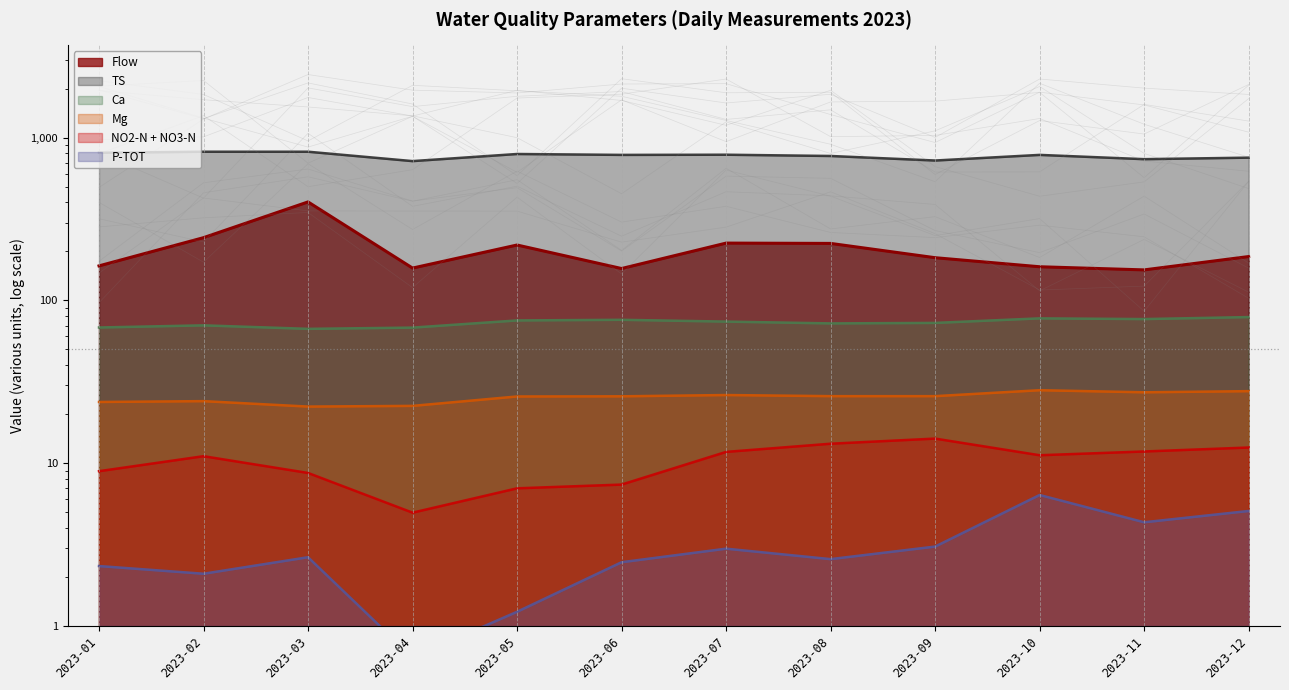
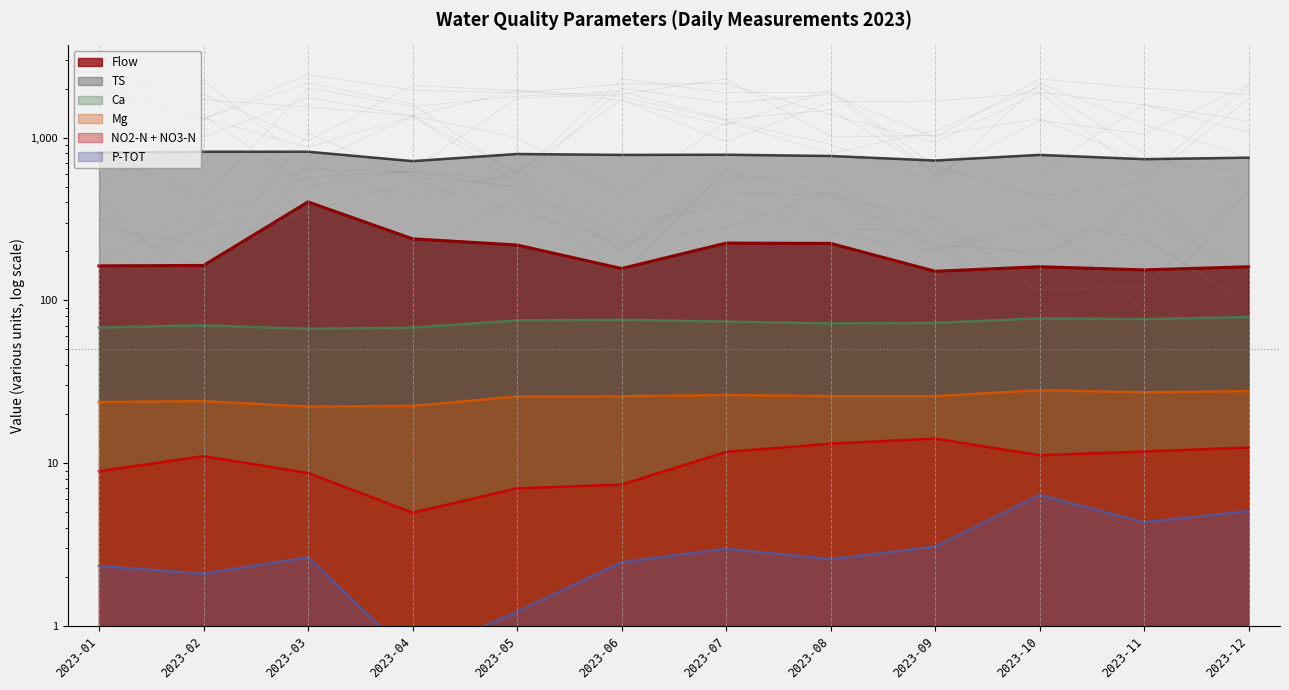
Flow, 2023-02: 240 -> 160
Flow, 2023-04: 160 -> 240
Flow, 2023-09: 180 -> 150
Flow, 2023-12: 190 -> 160
